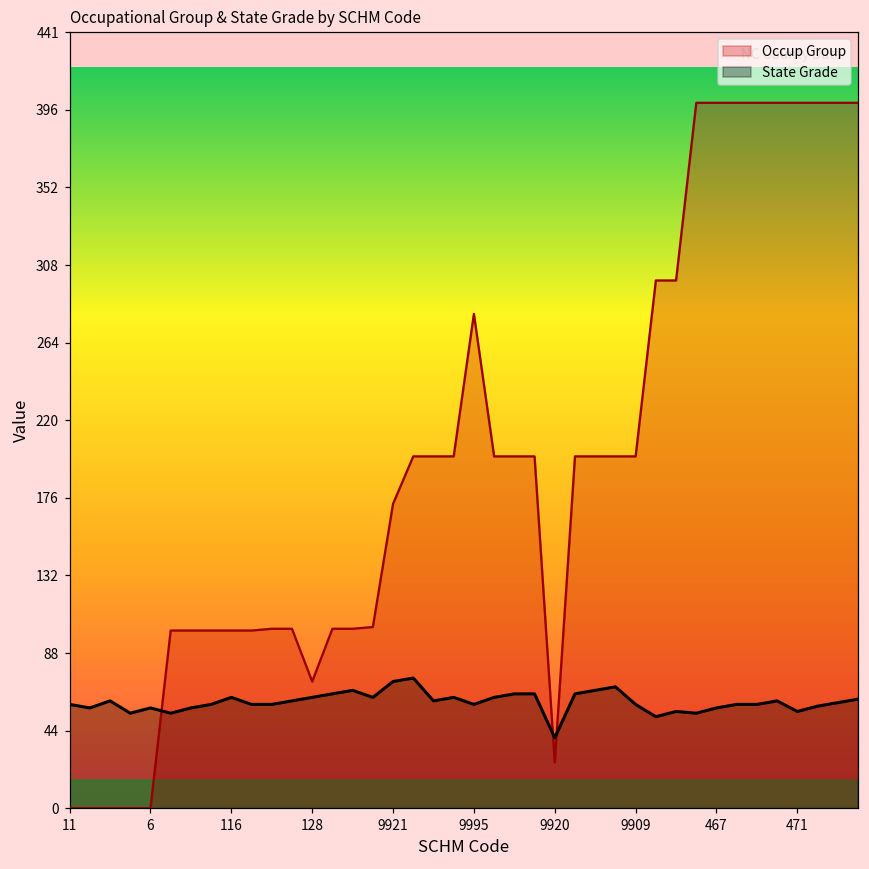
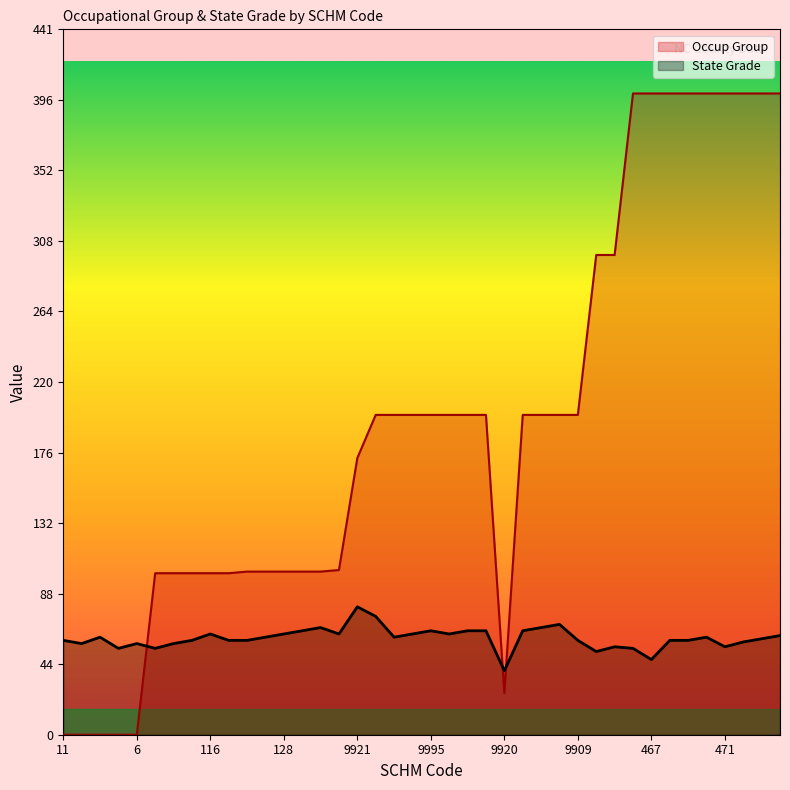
Occup Group, 128: 72 -> 102
State Grade, 9921: 72 -> 80
Occup Group, 9995: 281 -> 200
State Grade, 9995: 59 -> 65
State Grade, 467: 57 -> 47
